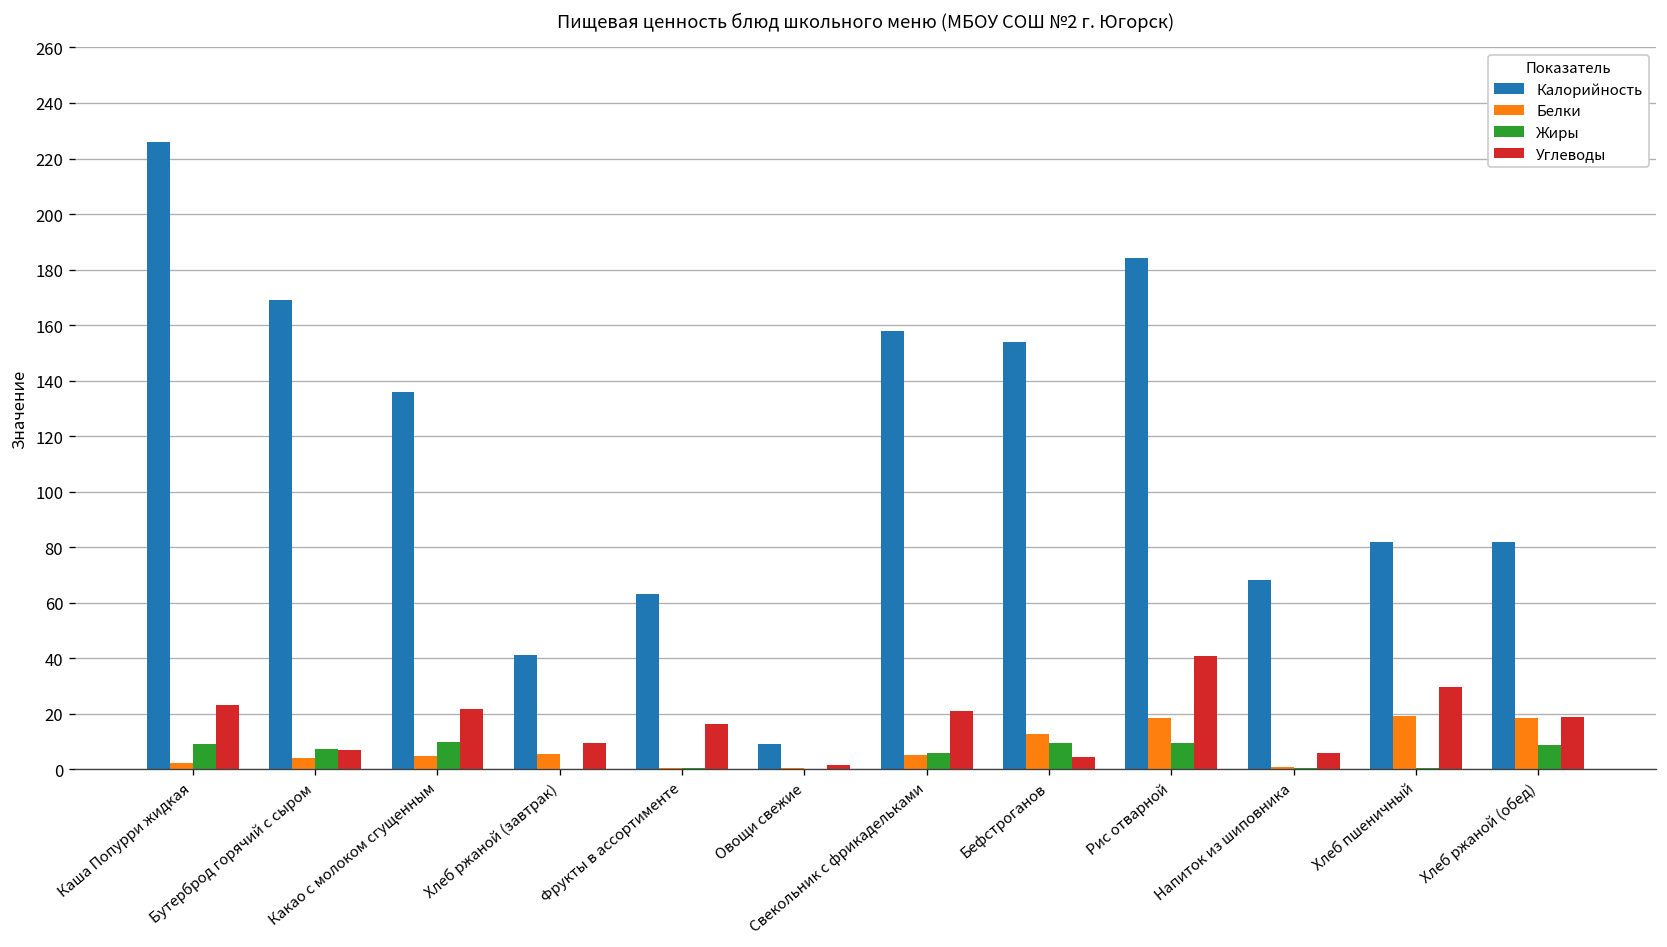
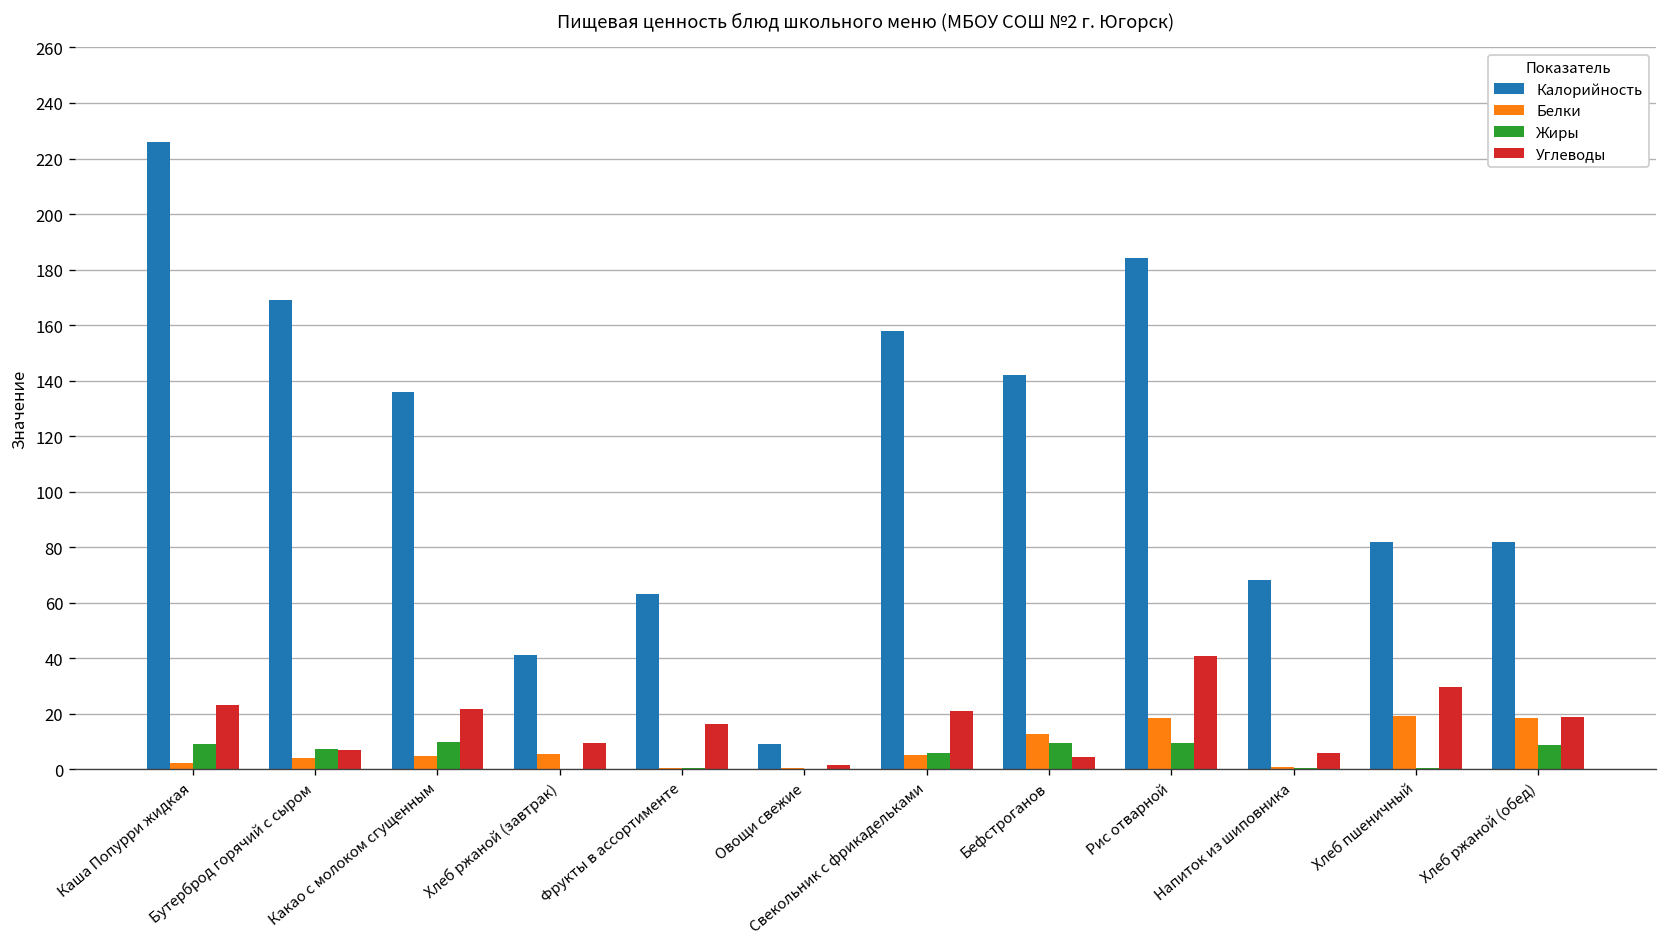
Калорийность, Бефстроганов: 154 -> 142
